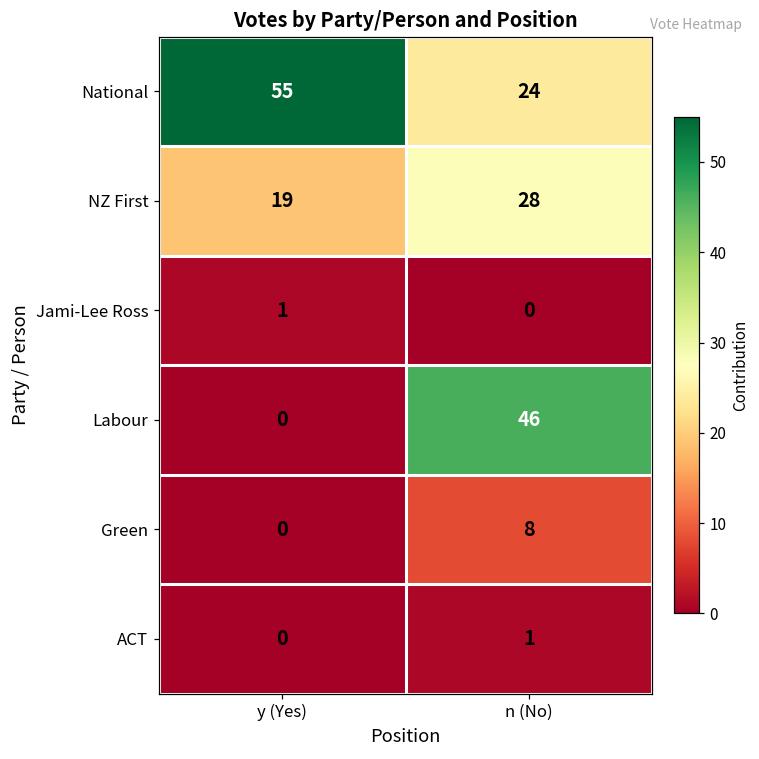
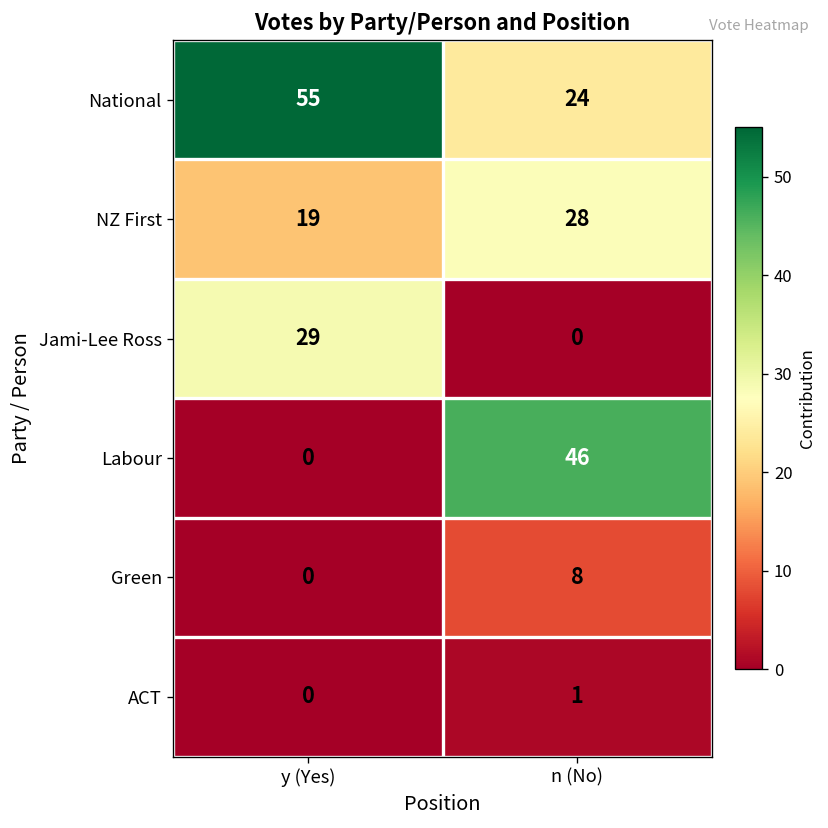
Jami-Lee Ross, y (Yes): 1 -> 29
